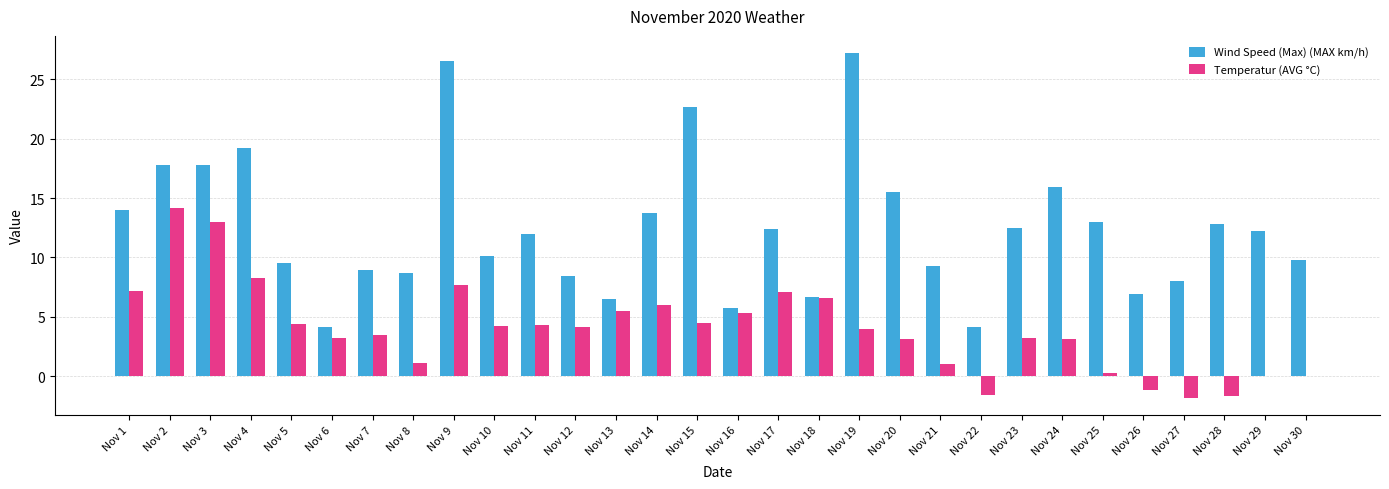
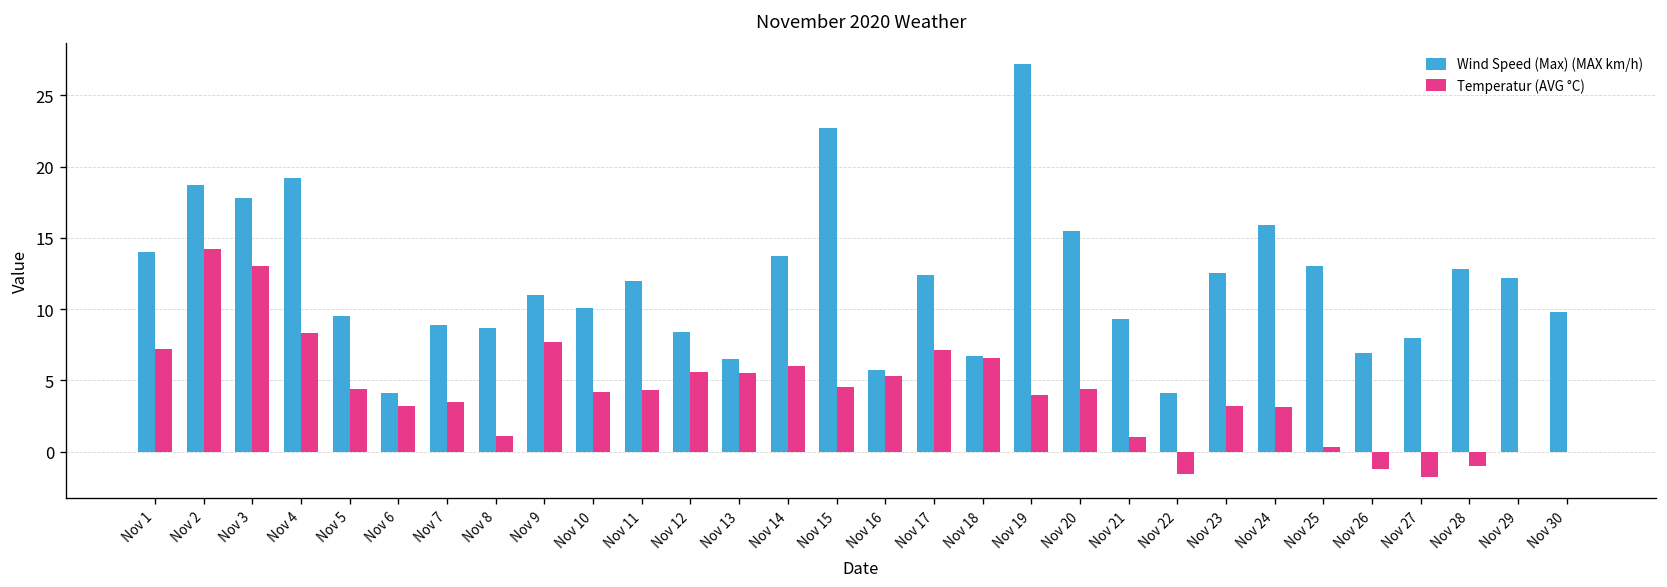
Wind Speed (Max) (MAX km/h), Nov 2: 17.8 -> 18.7
Wind Speed (Max) (MAX km/h), Nov 9: 26.5 -> 11.0
Temperatur (AVG °C), Nov 12: 4.1 -> 5.6
Temperatur (AVG °C), Nov 20: 3.1 -> 4.4
Temperatur (AVG °C), Nov 28: -1.7 -> -1.0
